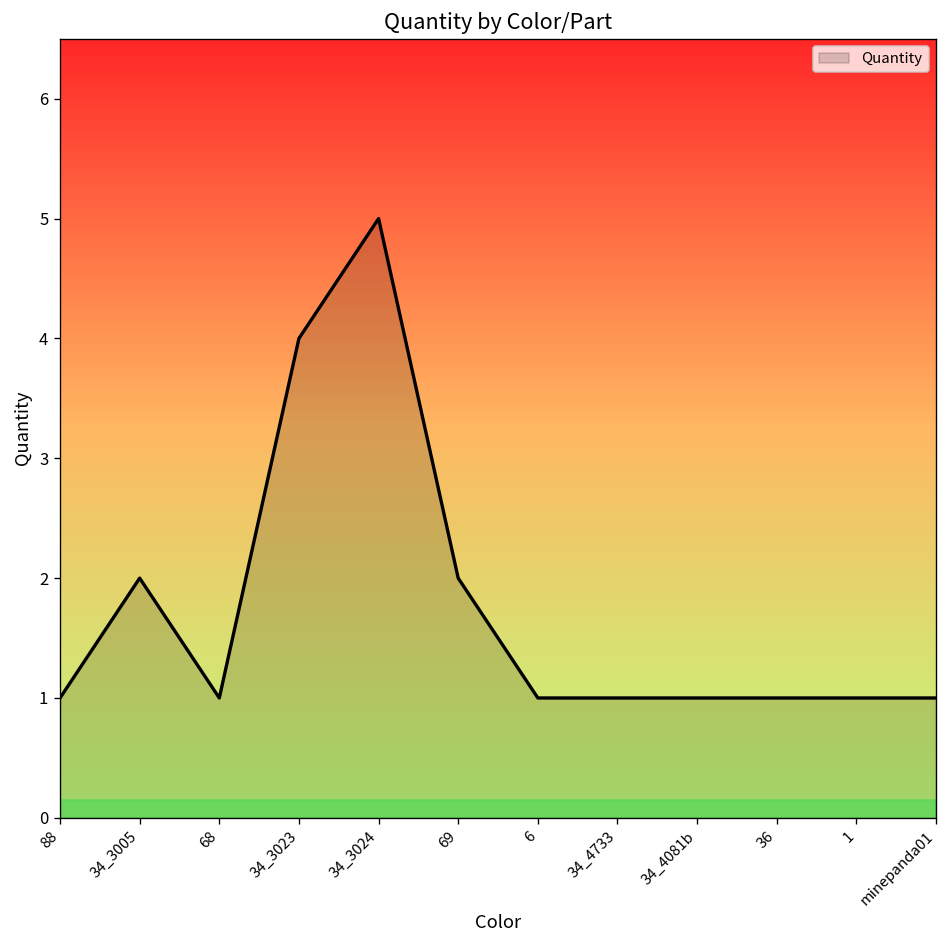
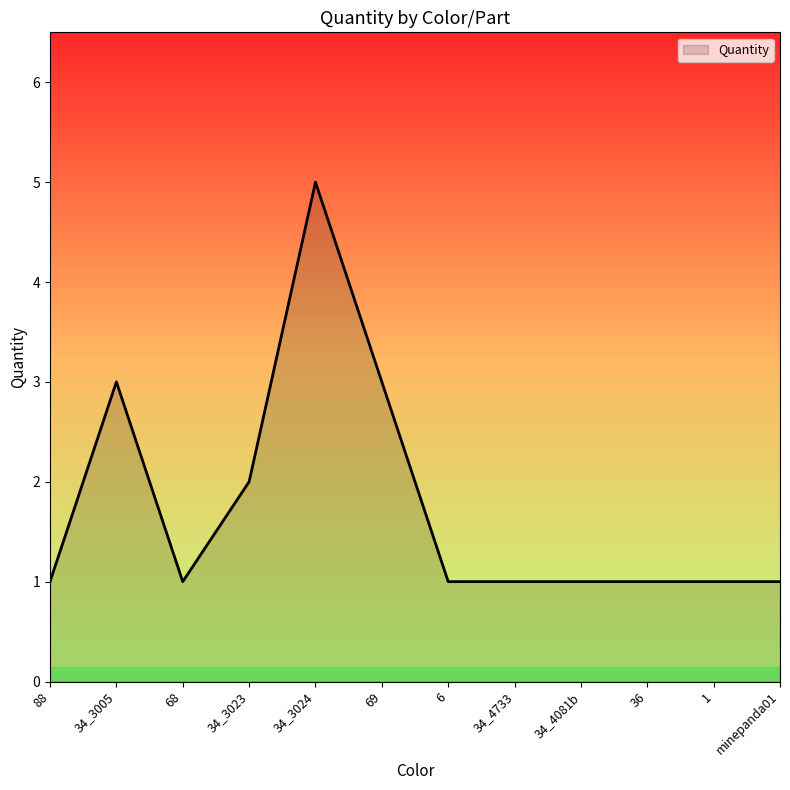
34_3005: 2 -> 3
34_3023: 4 -> 2
69: 2 -> 3
